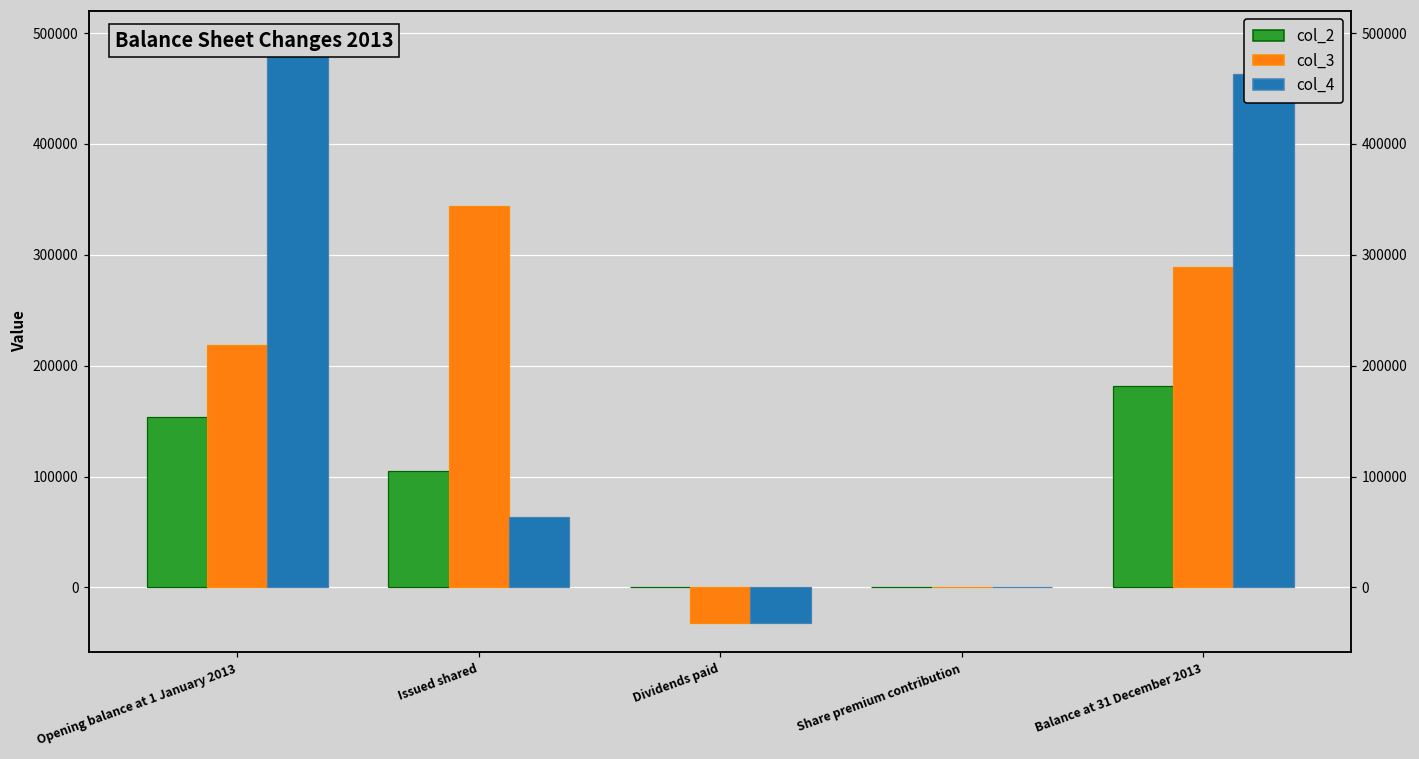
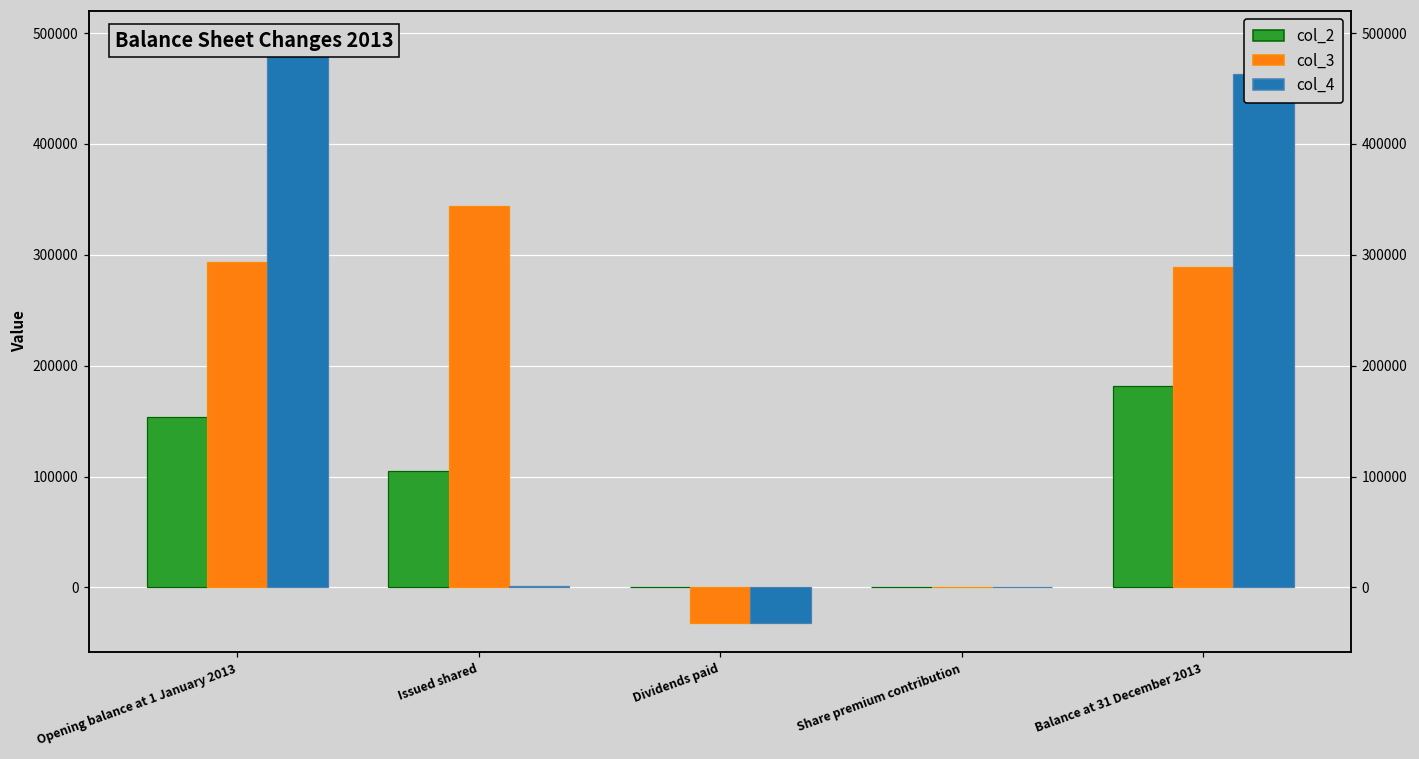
col_3, Opening balance at 1 January 2013: 219000 -> 294000
col_4, Issued shared: 64000 -> 1000
